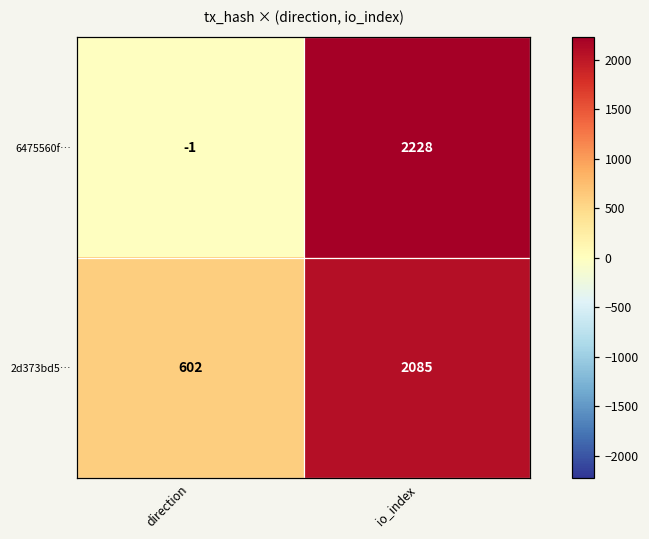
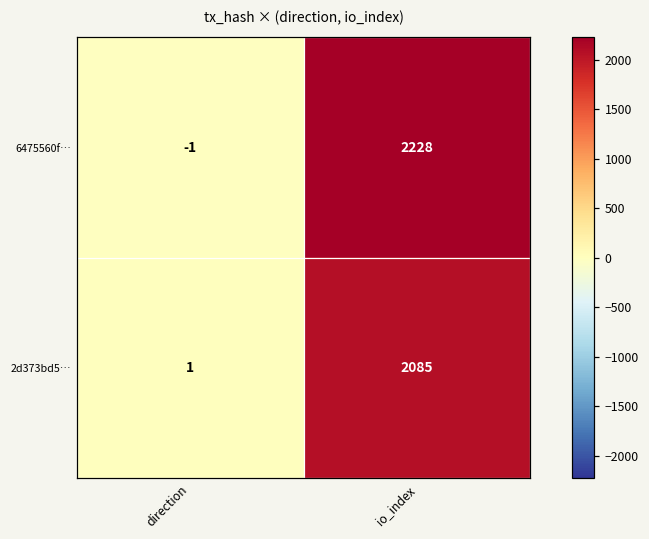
2d373bd5…, direction: 602 -> 1
